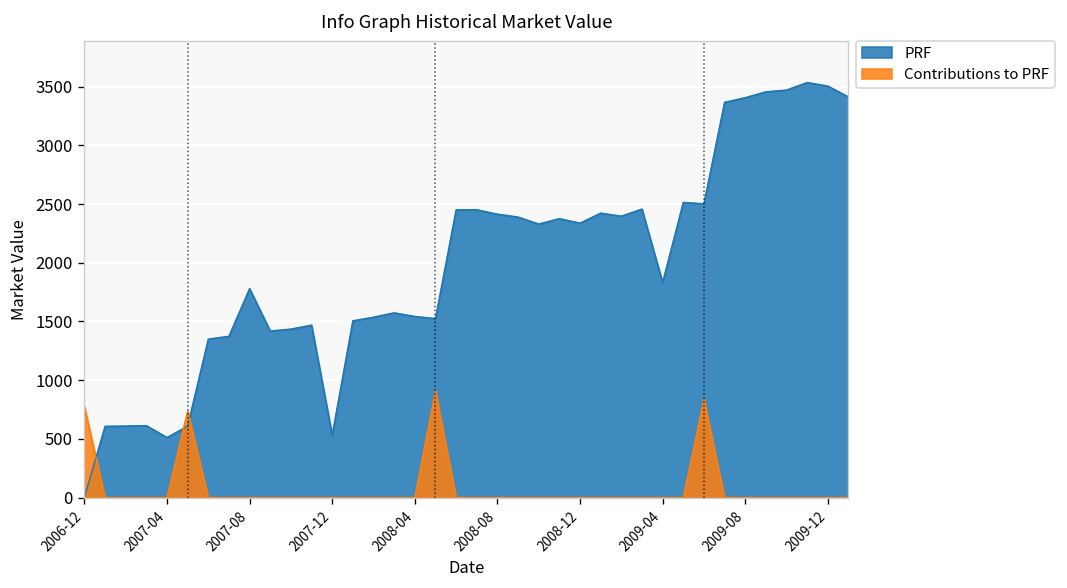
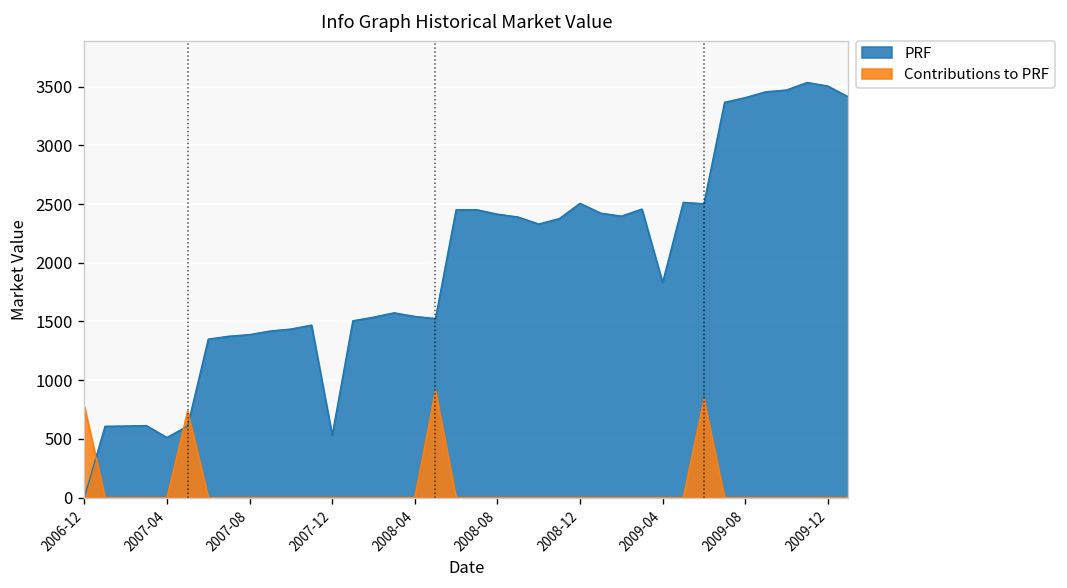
PRF, 2007-08: 1800 -> 1400
PRF, 2008-12: 2300 -> 2500
